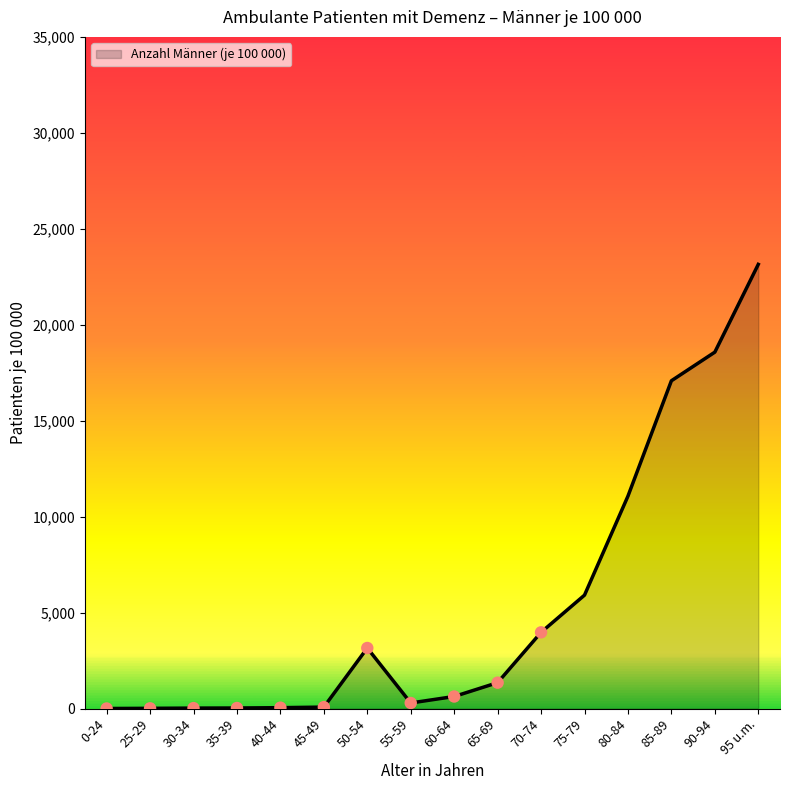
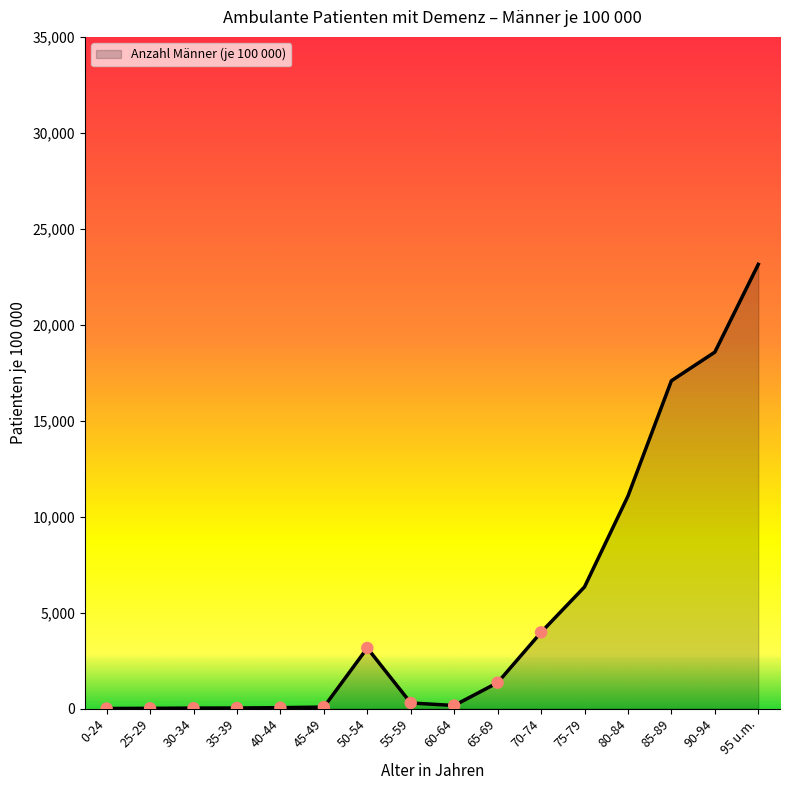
Anzahl Männer (je 100 000), 60-64: 600 -> 200
Anzahl Männer (je 100 000), 75-79: 5,900 -> 6,300
